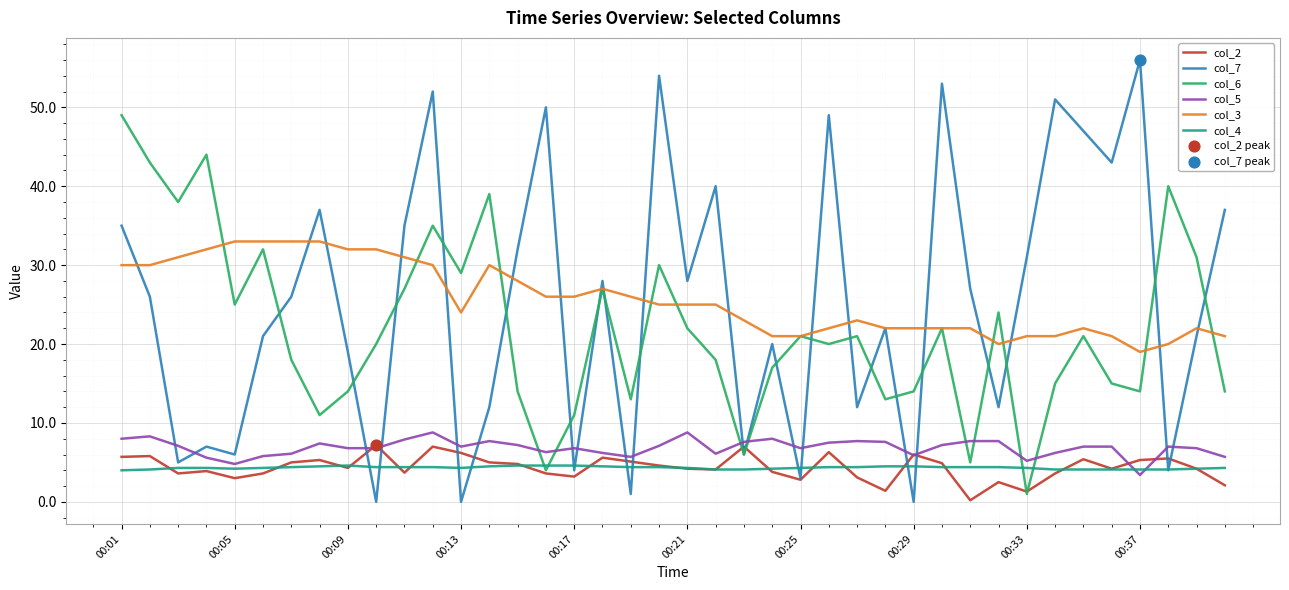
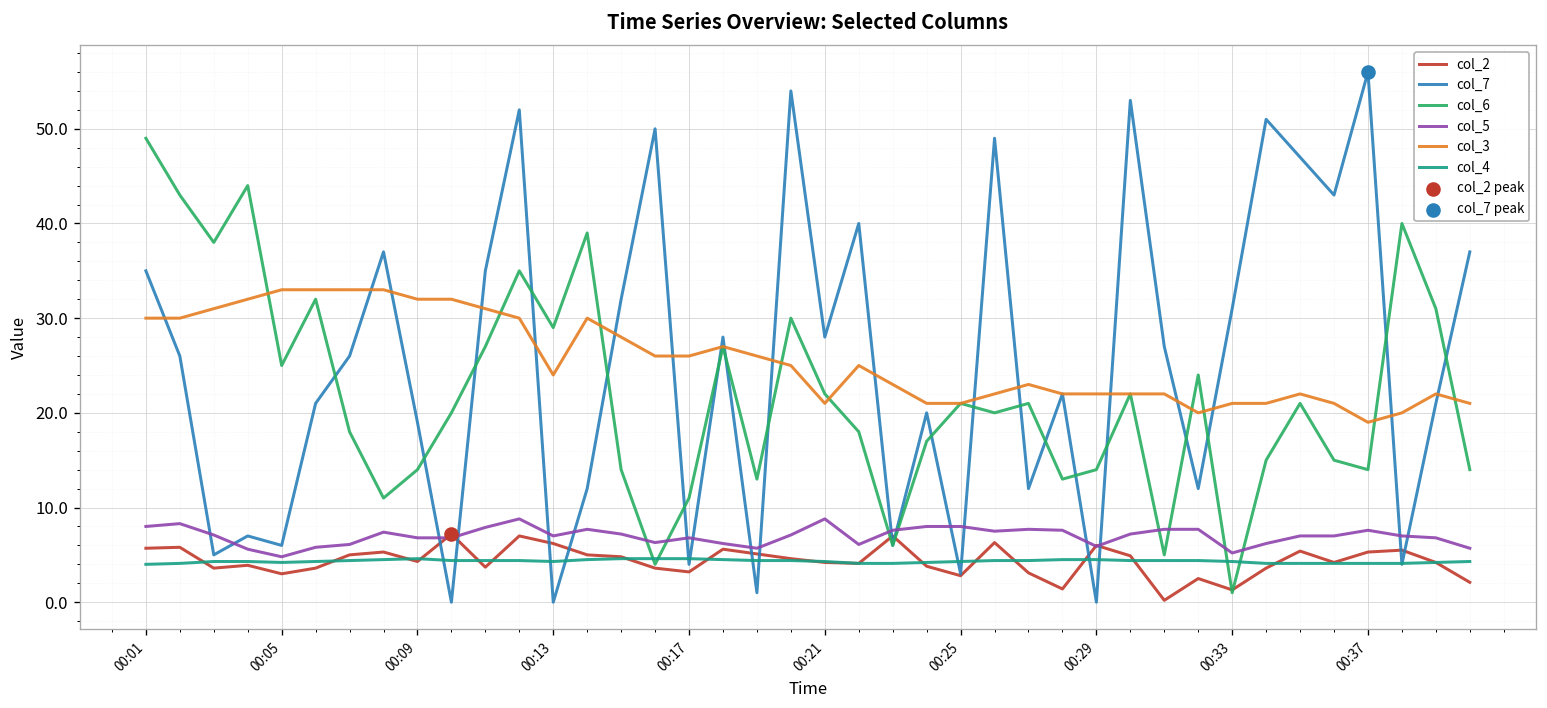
col_3, 00:21: 25 -> 21
col_5, 00:25: 7 -> 8
col_5, 00:37: 3 -> 8
